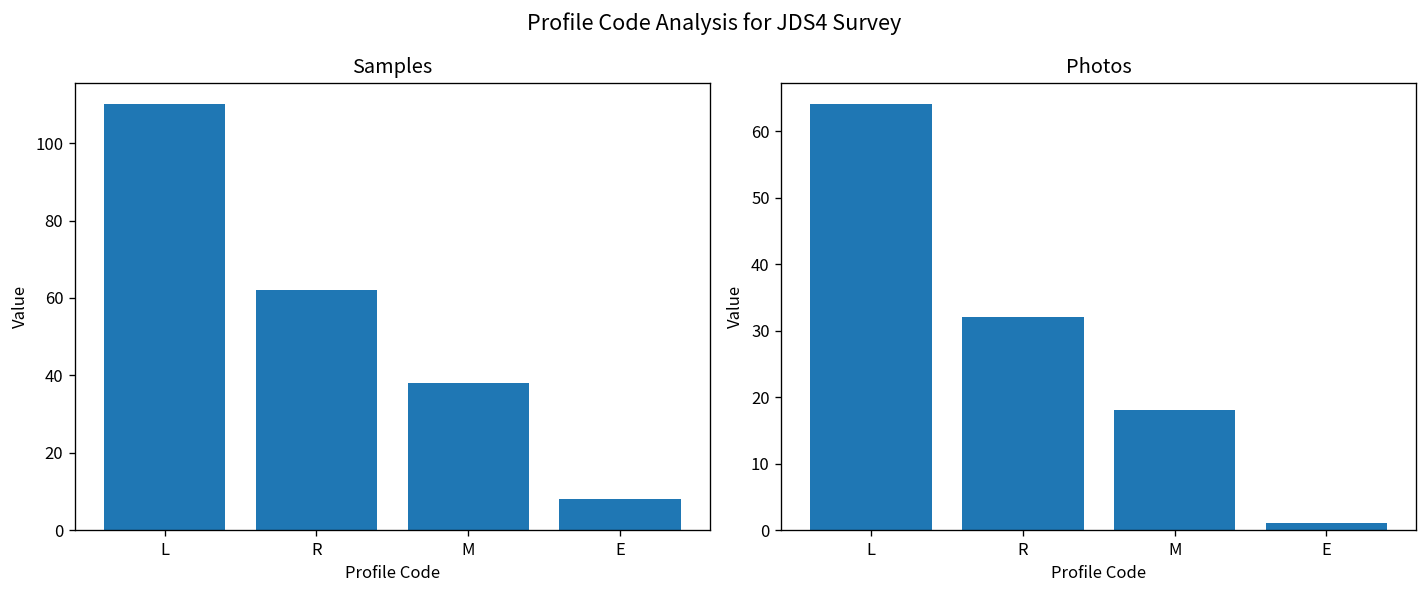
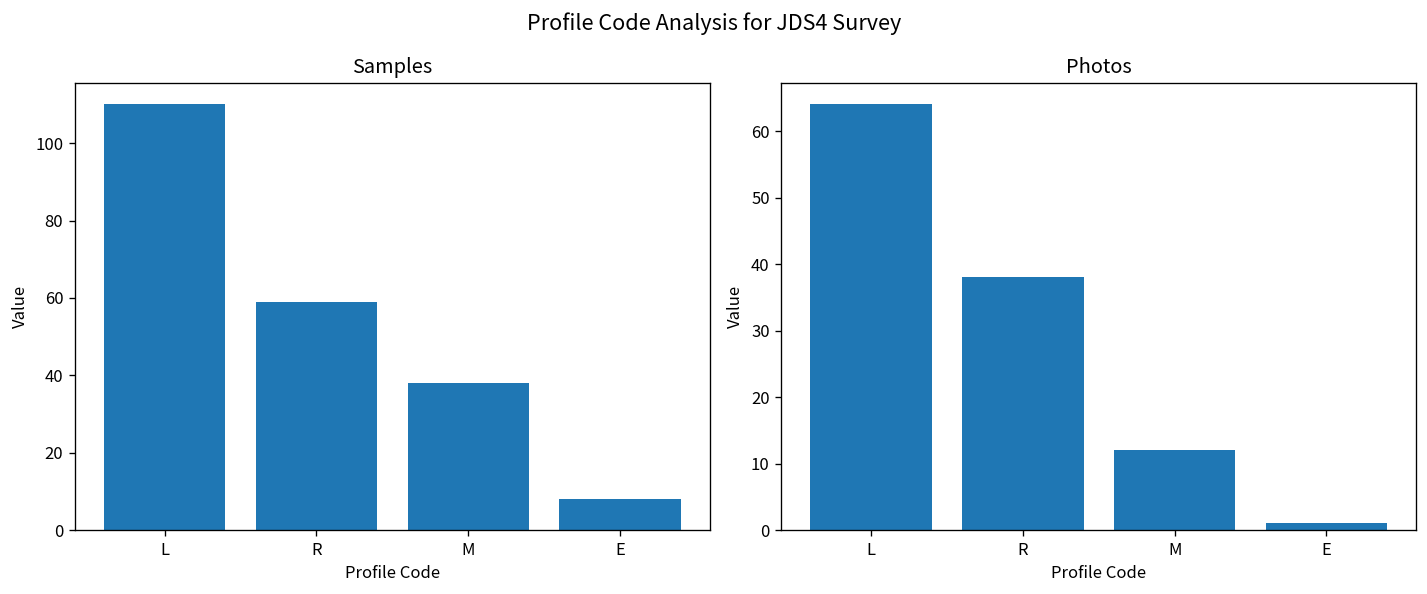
Samples, R: 62 -> 59
Photos, R: 32 -> 38
Photos, M: 18 -> 12
